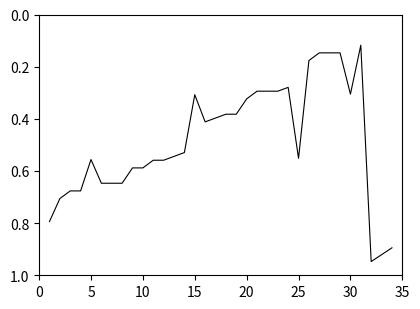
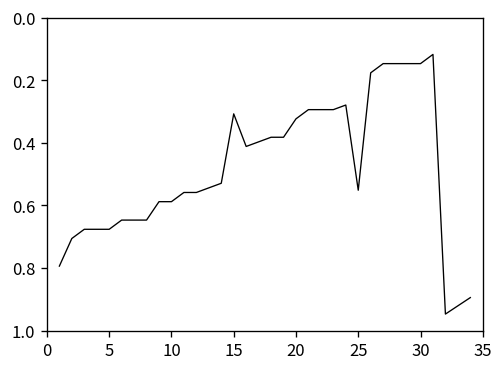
5: 0.56 -> 0.68
30: 0.31 -> 0.15
